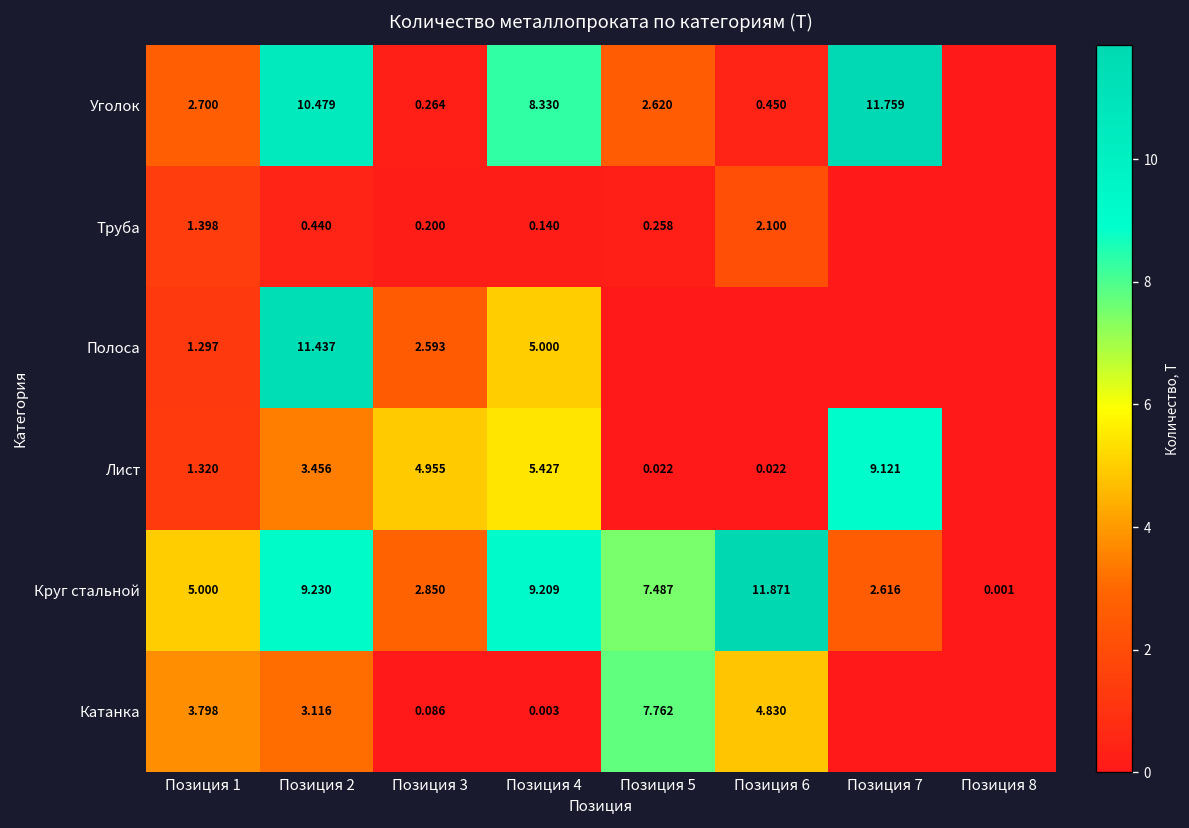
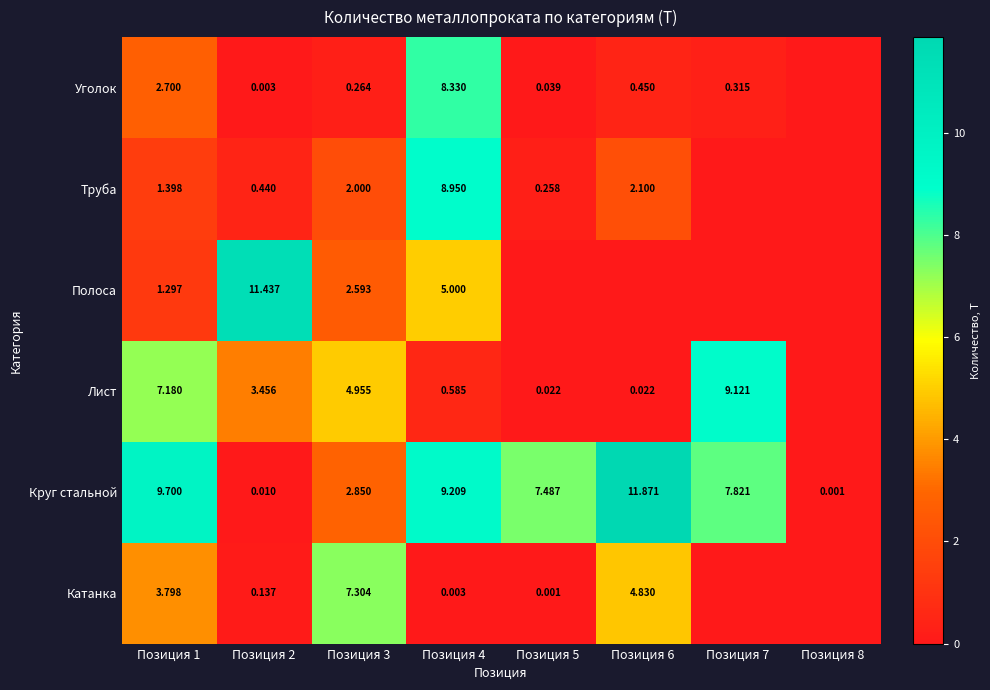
Уголок, Позиция 2: 10.479 -> 0.003
Уголок, Позиция 5: 2.620 -> 0.039
Уголок, Позиция 7: 11.759 -> 0.315
Труба, Позиция 3: 0.200 -> 2.000
Труба, Позиция 4: 0.140 -> 8.950
Лист, Позиция 1: 1.320 -> 7.180
Лист, Позиция 4: 5.427 -> 0.585
Круг стальной, Позиция 1: 5.000 -> 9.700
Круг стальной, Позиция 2: 9.230 -> 0.010
Круг стальной, Позиция 7: 2.616 -> 7.821
Катанка, Позиция 2: 3.116 -> 0.137
Катанка, Позиция 3: 0.086 -> 7.304
Катанка, Позиция 5: 7.762 -> 0.001
